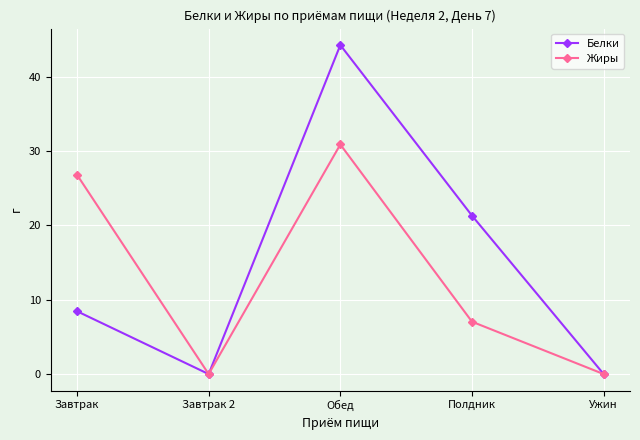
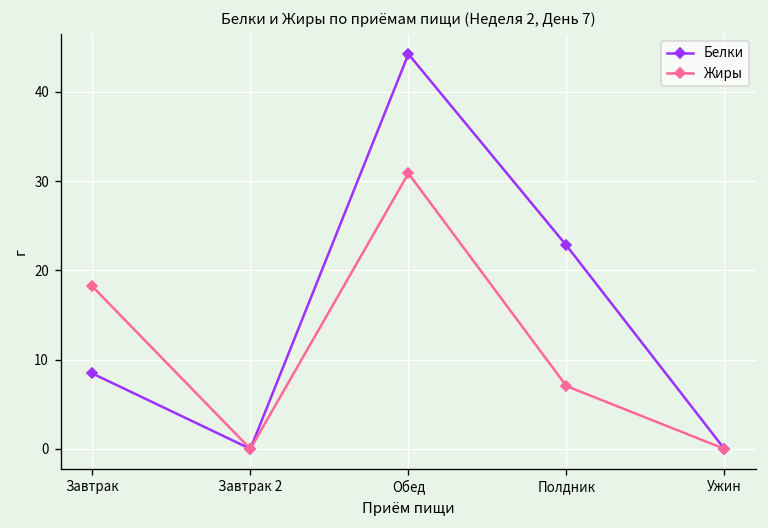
Жиры, Завтрак: 27 -> 18
Белки, Полдник: 21 -> 23
